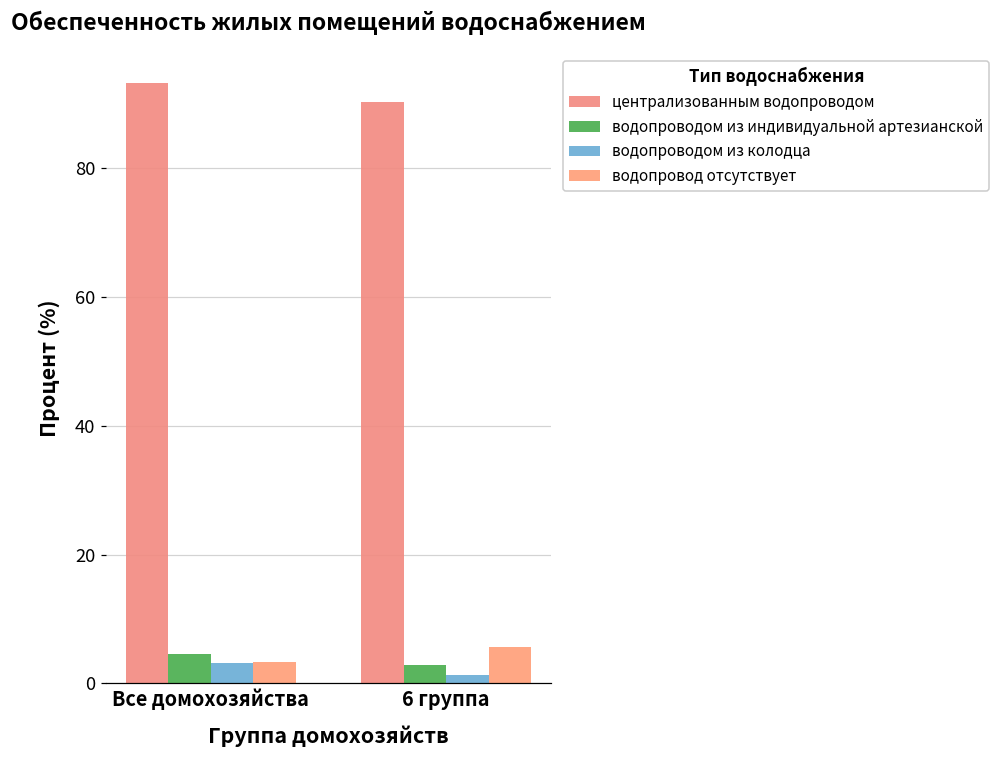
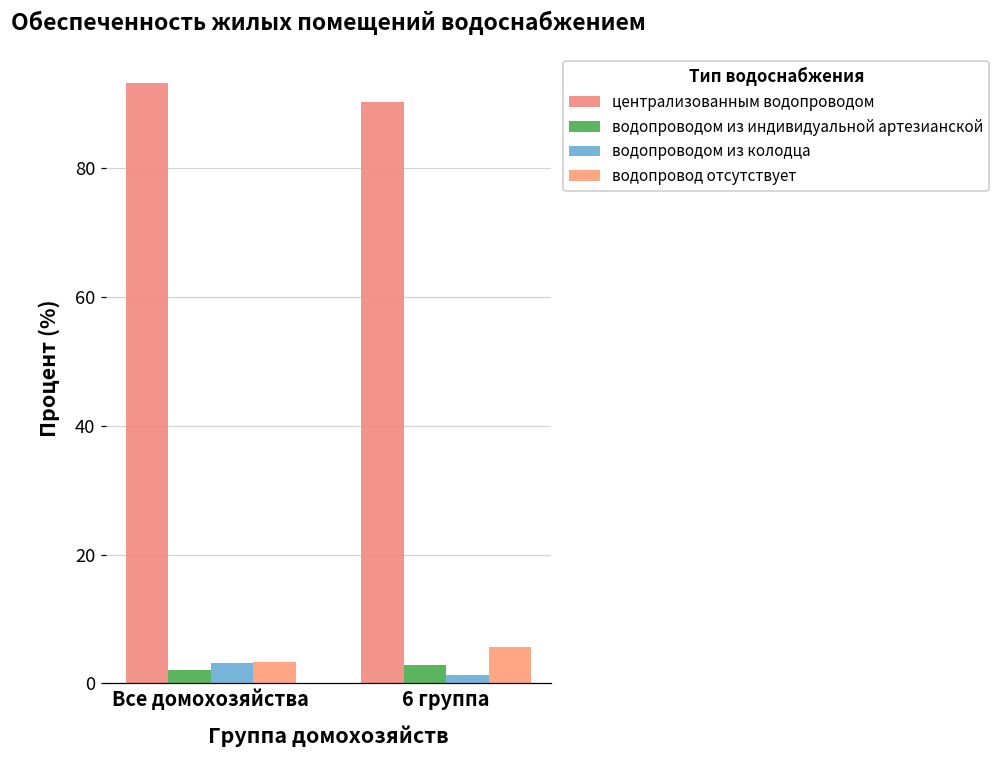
водопроводом из индивидуальной артезианской, Все домохозяйства: 5 -> 2
